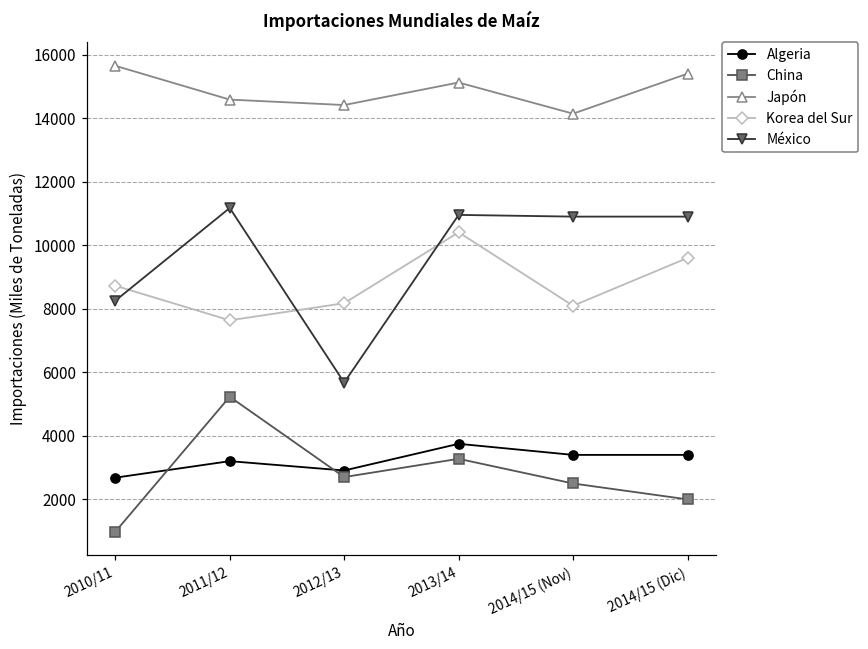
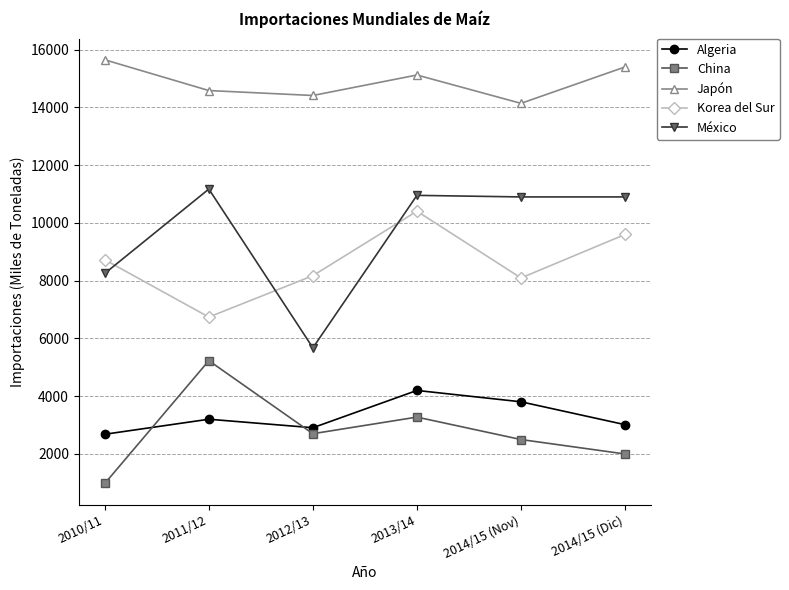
Korea del Sur, 2011/12: 7600 -> 6700
Algeria, 2013/14: 3700 -> 4200
Algeria, 2014/15 (Nov): 3400 -> 3800
Algeria, 2014/15 (Dic): 3400 -> 3000
